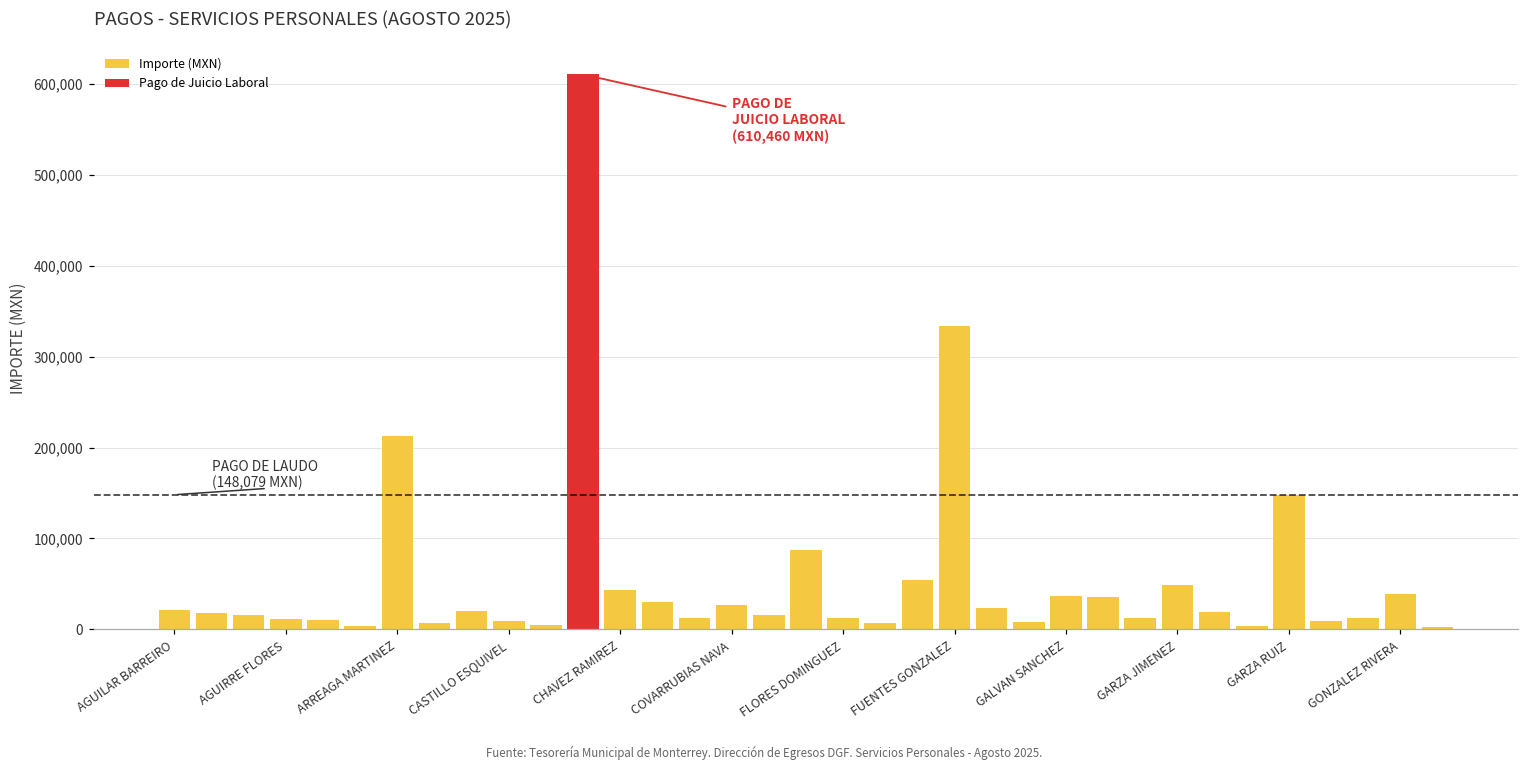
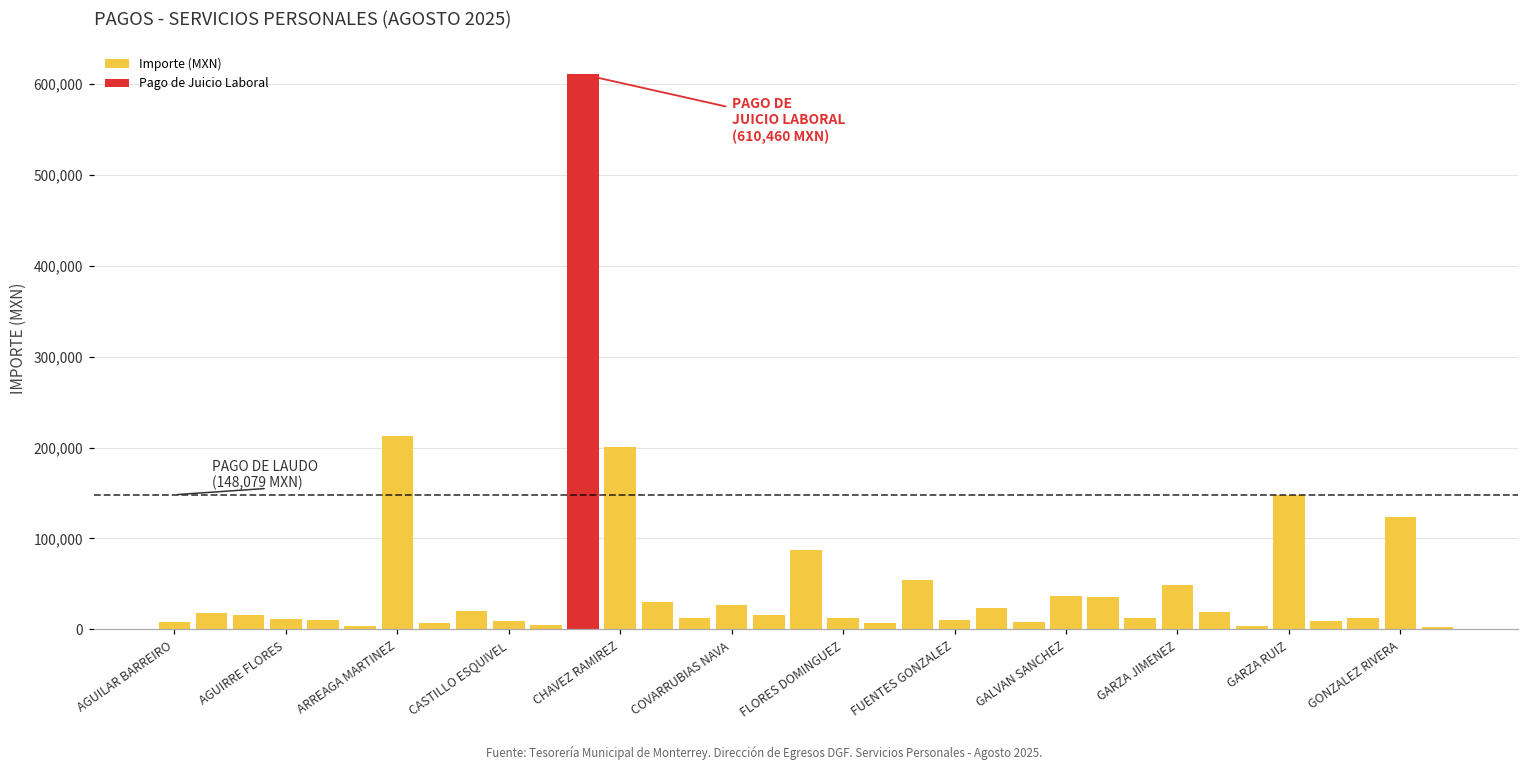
Importe (MXN), AGUILAR BARREIRO: 20,000 -> 10,000
Importe (MXN), CHAVEZ RAMIREZ: 40,000 -> 200,000
Importe (MXN), FUENTES GONZALEZ: 330,000 -> 10,000
Importe (MXN), GONZALEZ RIVERA: 40,000 -> 120,000
